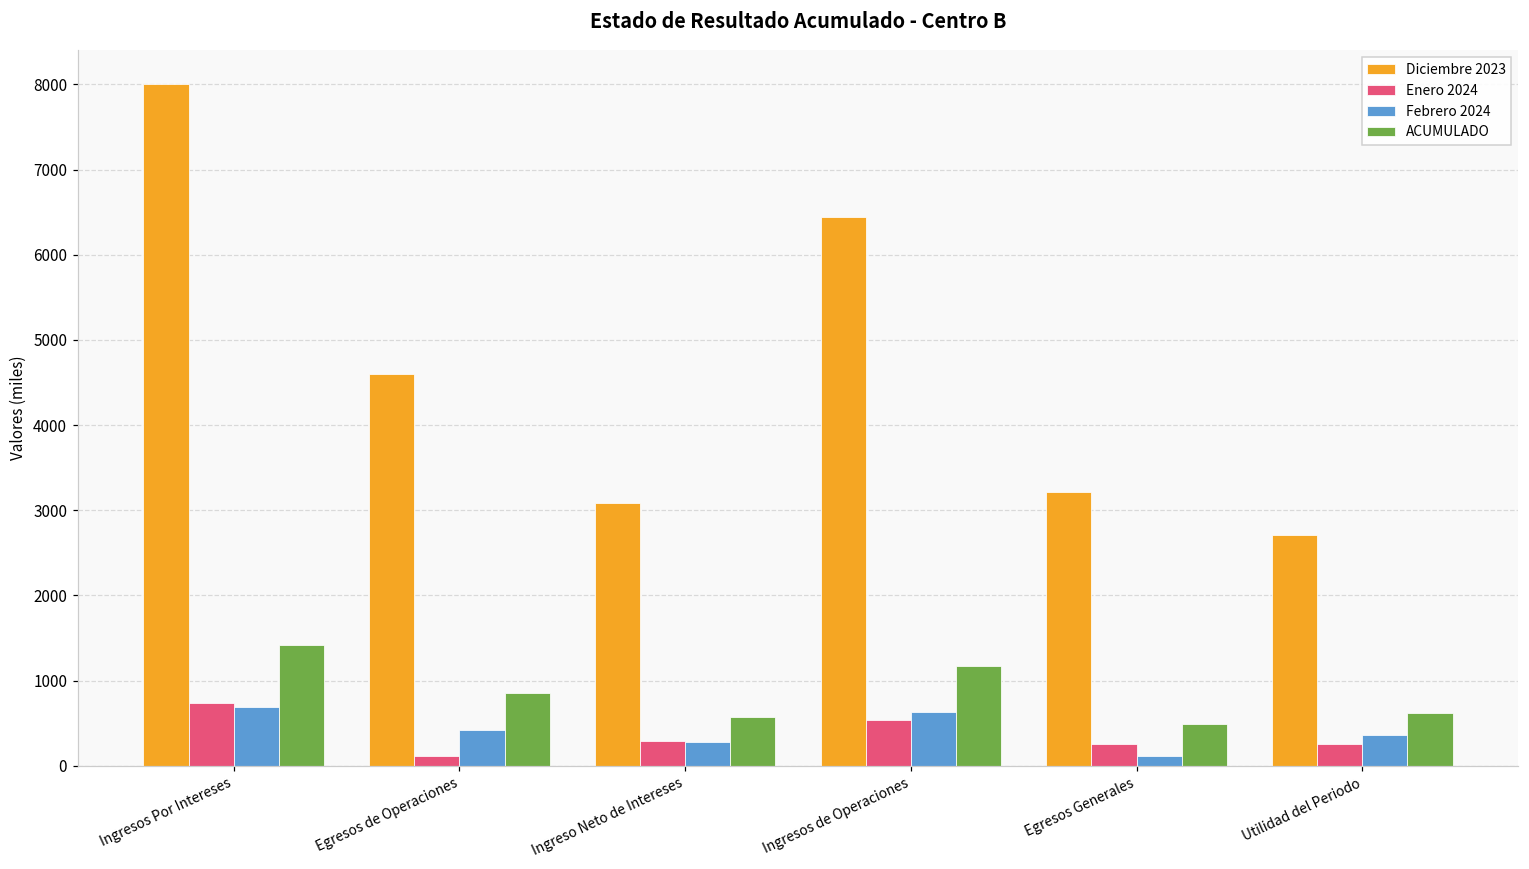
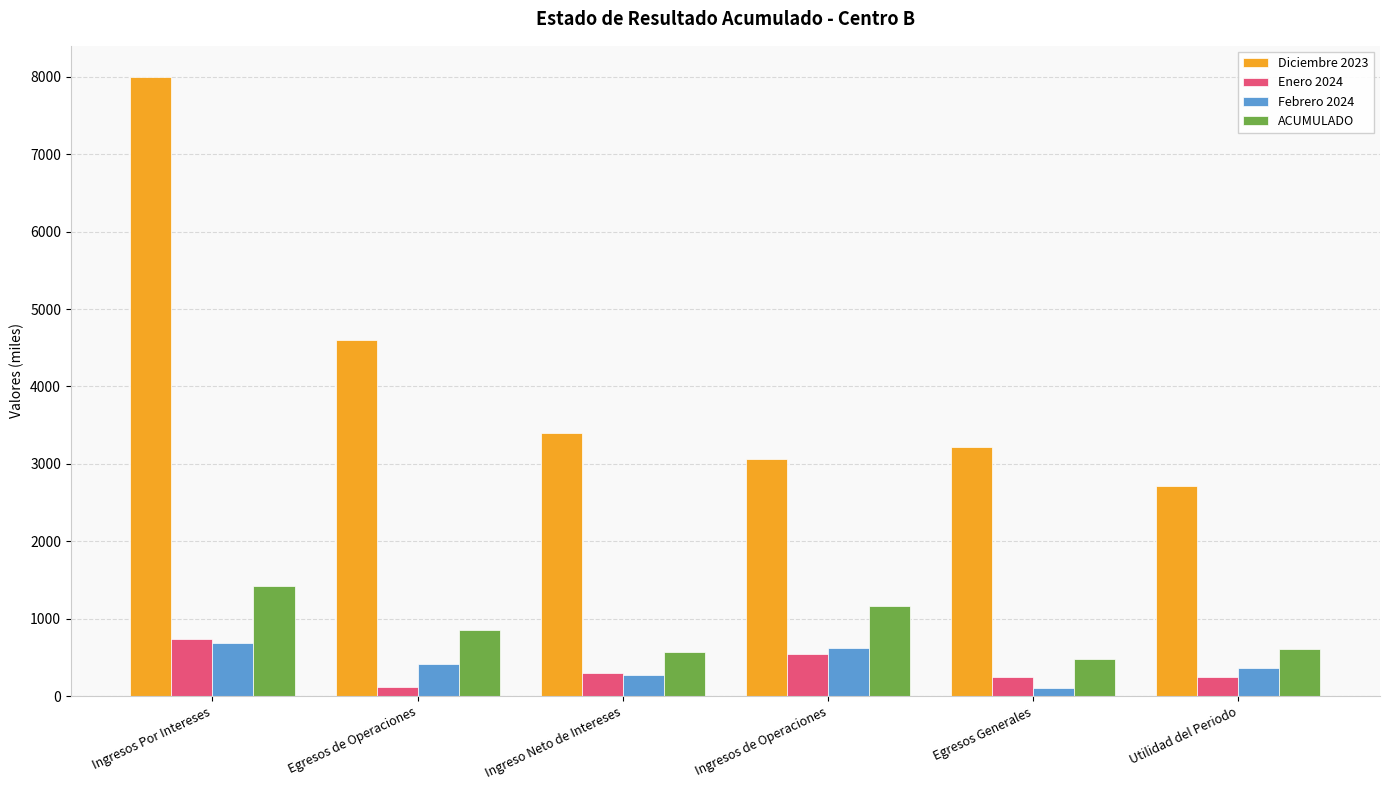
Diciembre 2023, Ingreso Neto de Intereses: 3100 -> 3400
Diciembre 2023, Ingresos de Operaciones: 6400 -> 3100
